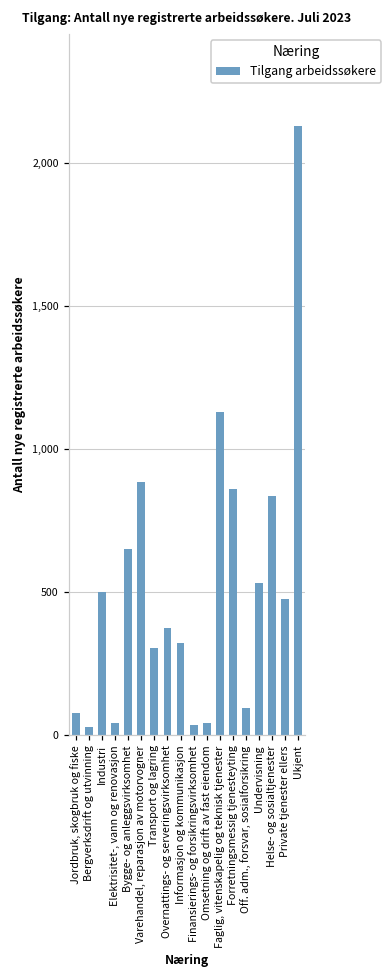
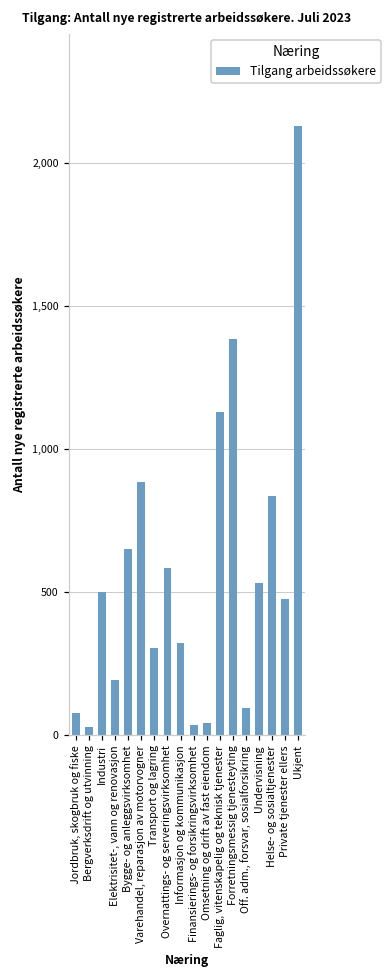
Elektrisitet-, vann og renovasjon: 40 -> 190
Overnattings- og serveringsvirksomhet: 370 -> 580
Forretningsmessig tjenesteyting: 860 -> 1,380
